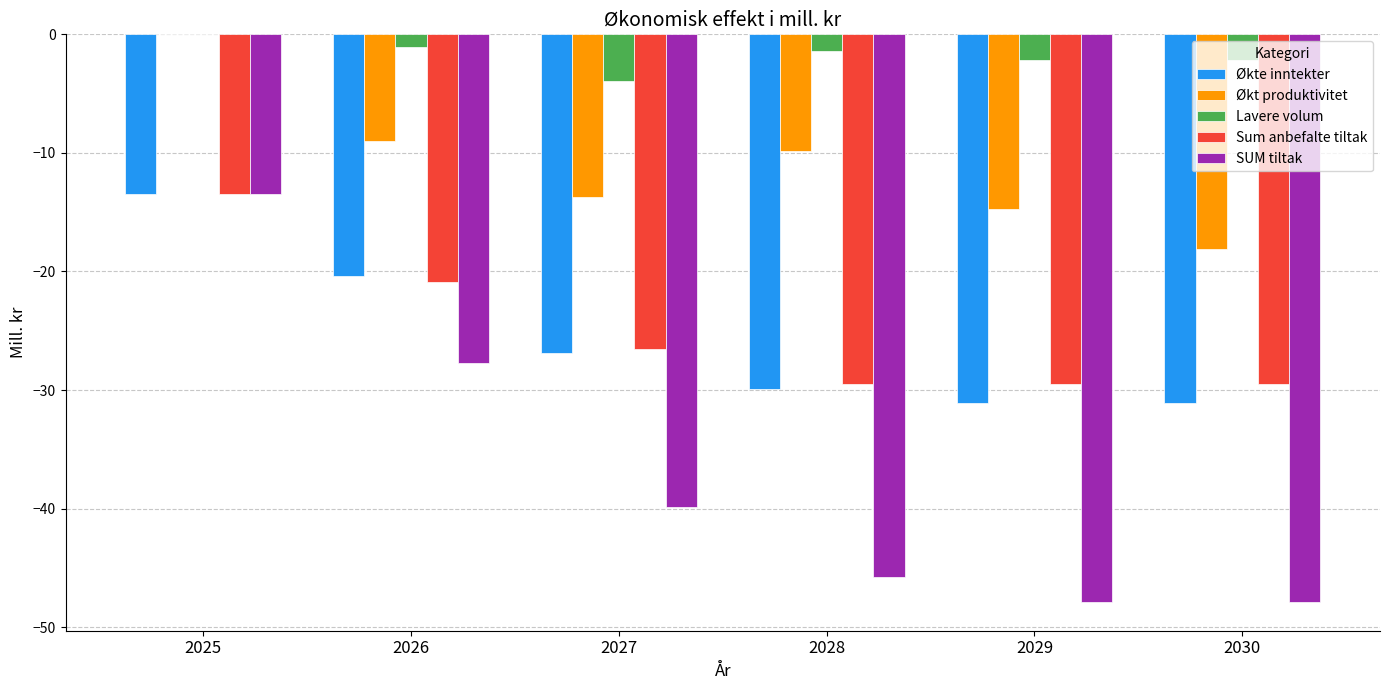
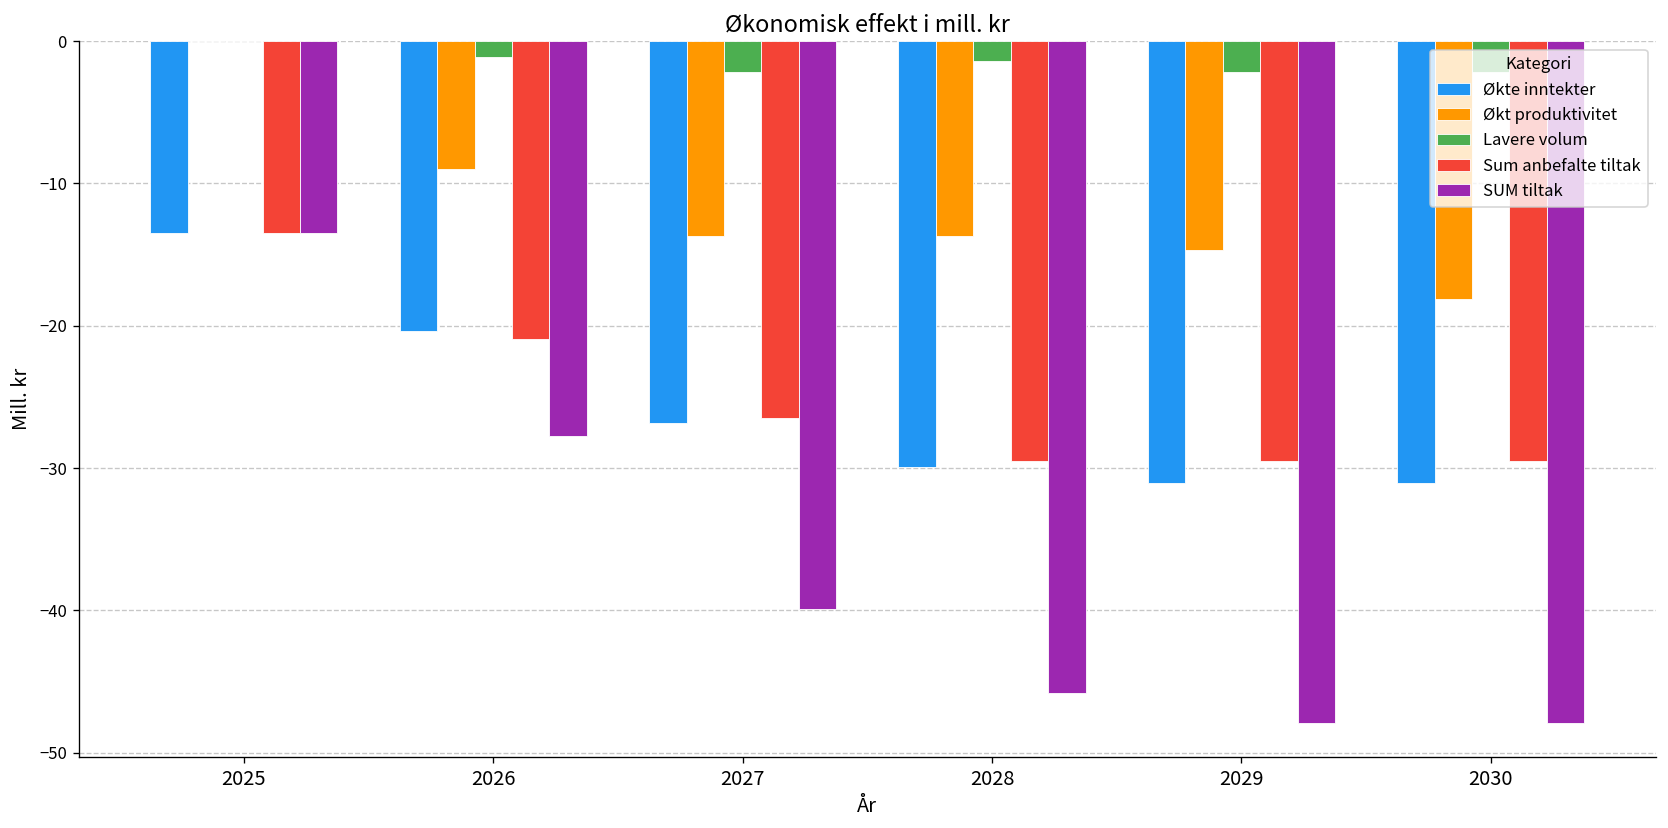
Lavere volum, 2027: -3.9 -> -2.2
Økt produktivitet, 2028: -9.8 -> -13.7
